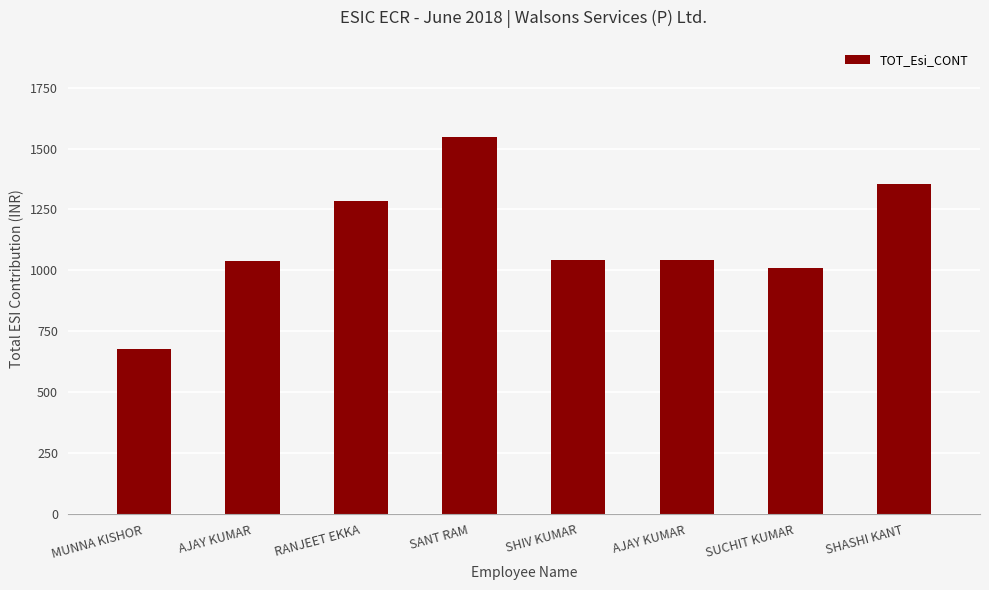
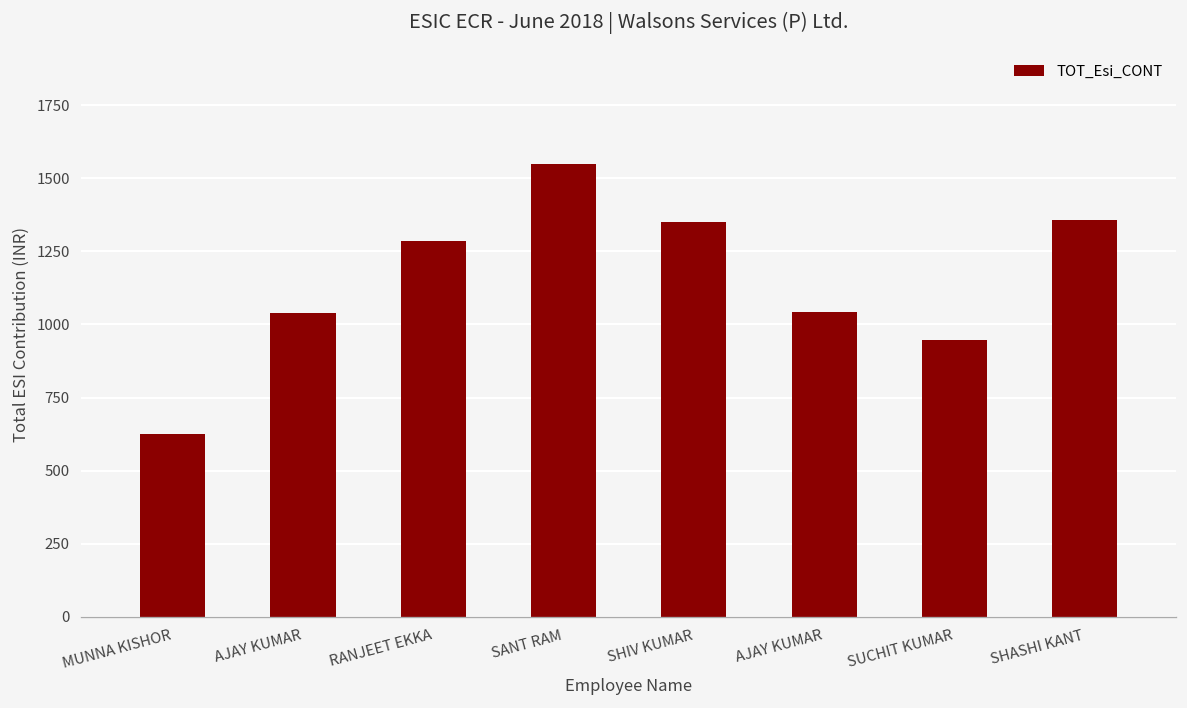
MUNNA KISHOR: 680 -> 620
SHIV KUMAR: 1040 -> 1350
SUCHIT KUMAR: 1010 -> 950
